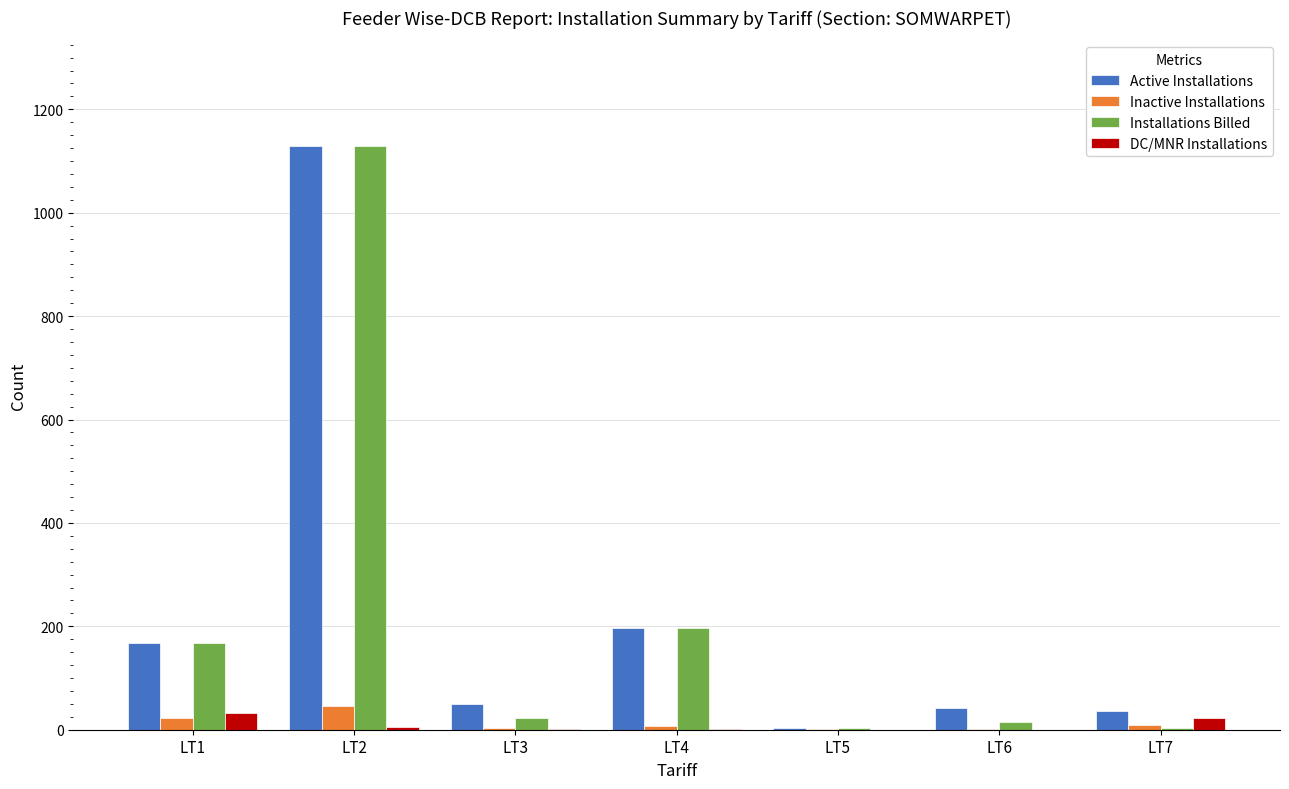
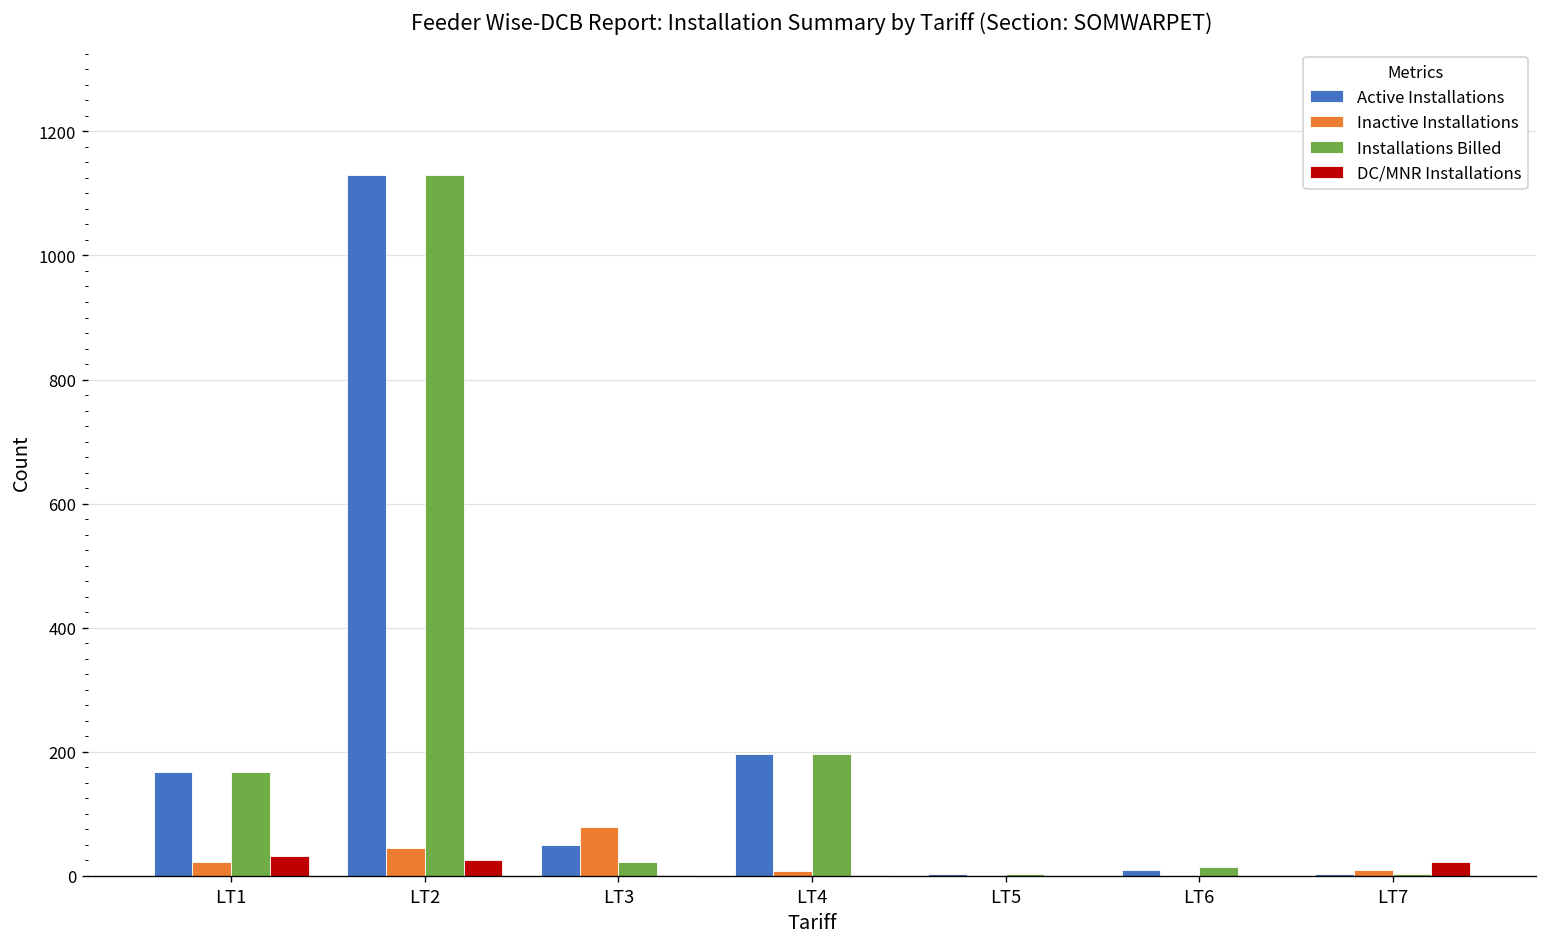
DC/MNR Installations, LT2: 10 -> 30
Inactive Installations, LT3: 0 -> 80
Active Installations, LT6: 40 -> 10
Active Installations, LT7: 40 -> 0
